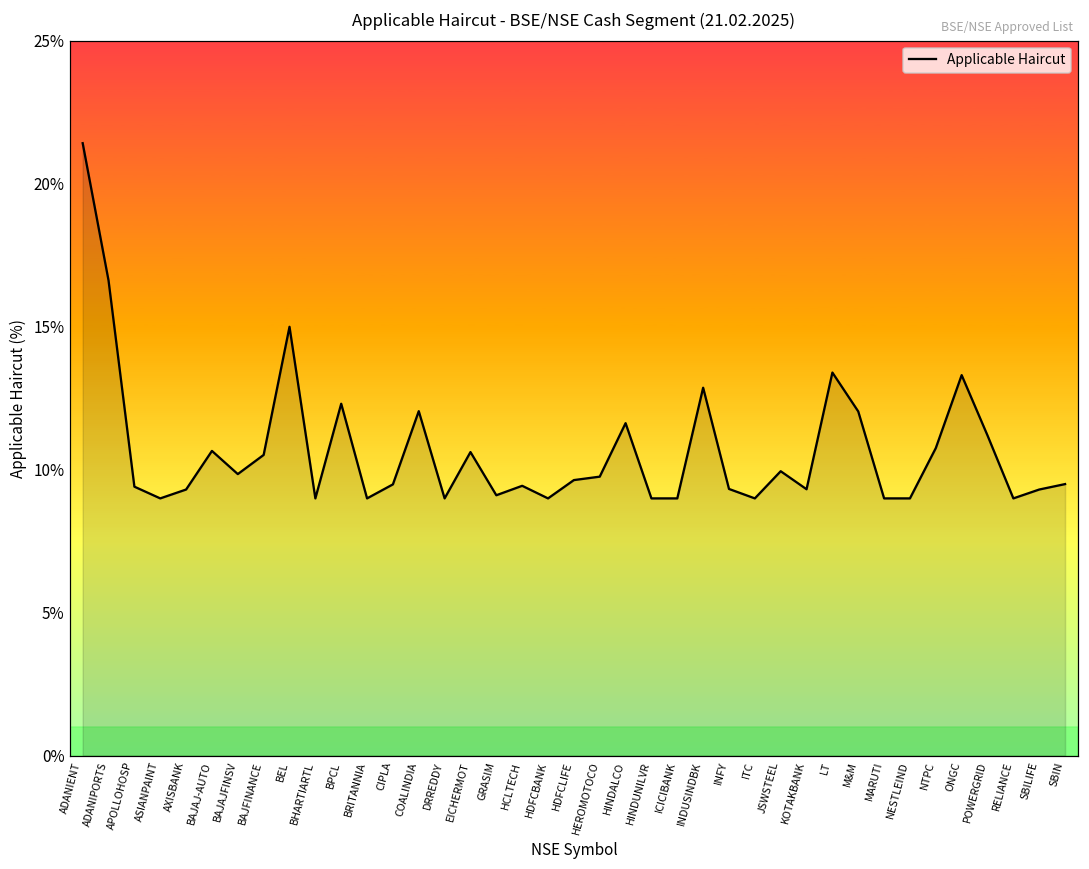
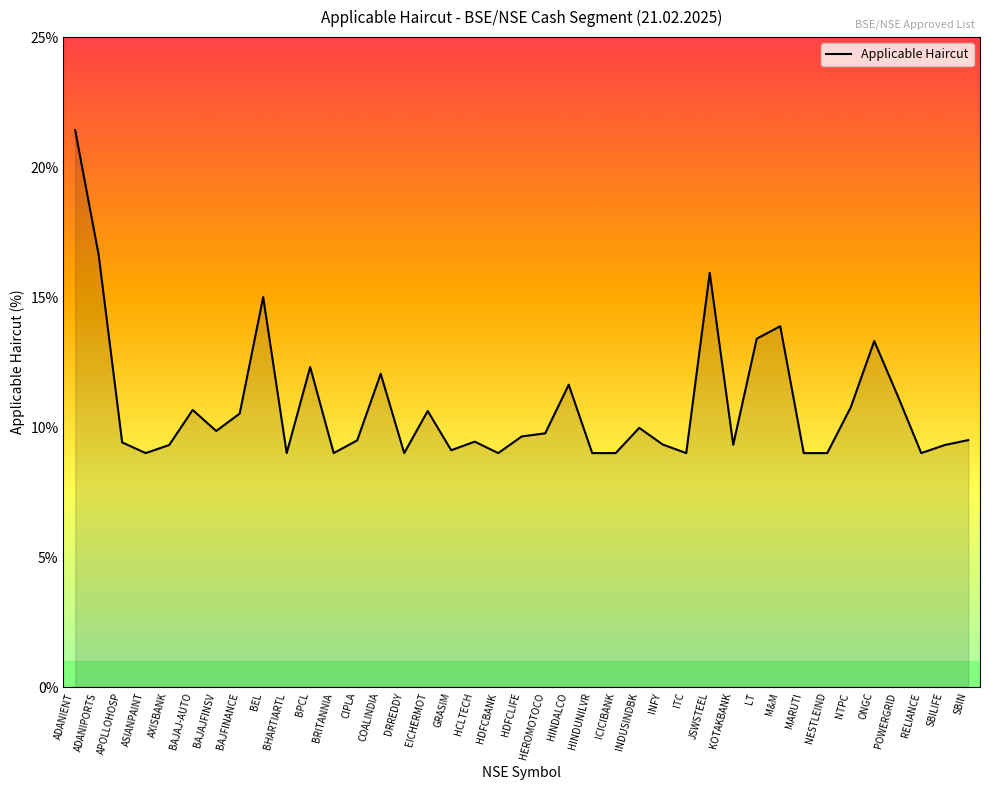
INDUSINDBK: 12.9% -> 10.0%
JSWSTEEL: 10.0% -> 15.9%
M&M: 12.0% -> 13.9%
